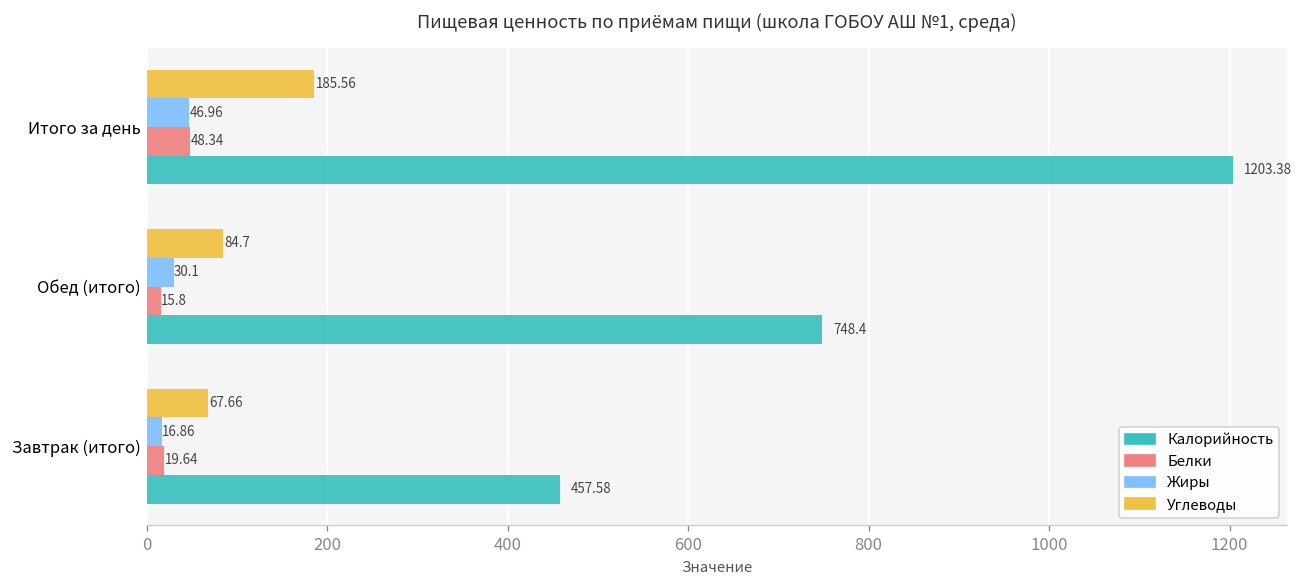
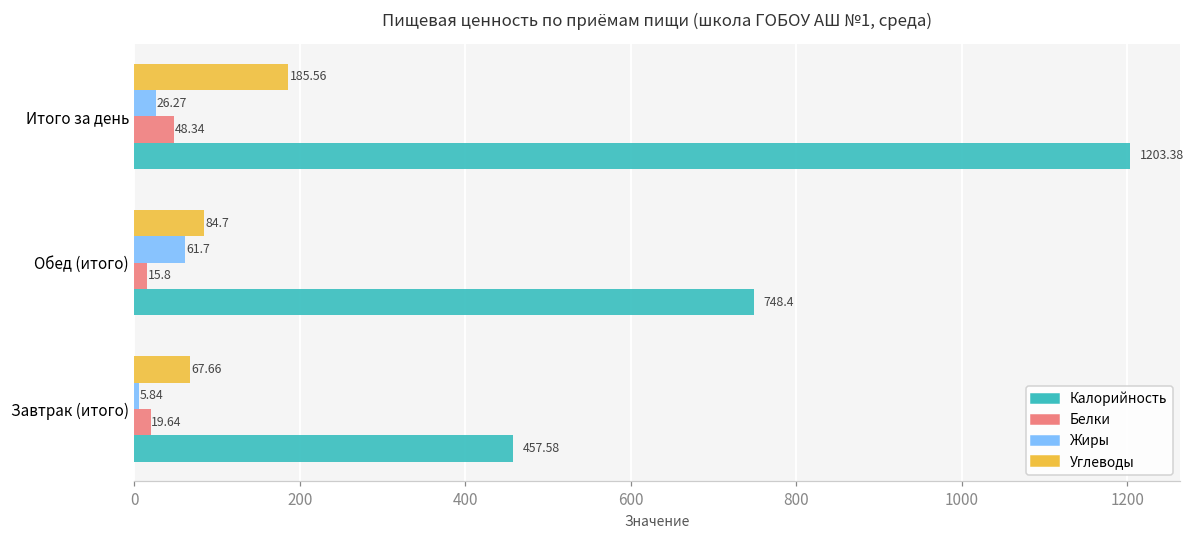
Жиры, Итого за день: 46.96 -> 26.27
Жиры, Обед (итого): 30.1 -> 61.7
Жиры, Завтрак (итого): 16.86 -> 5.84
